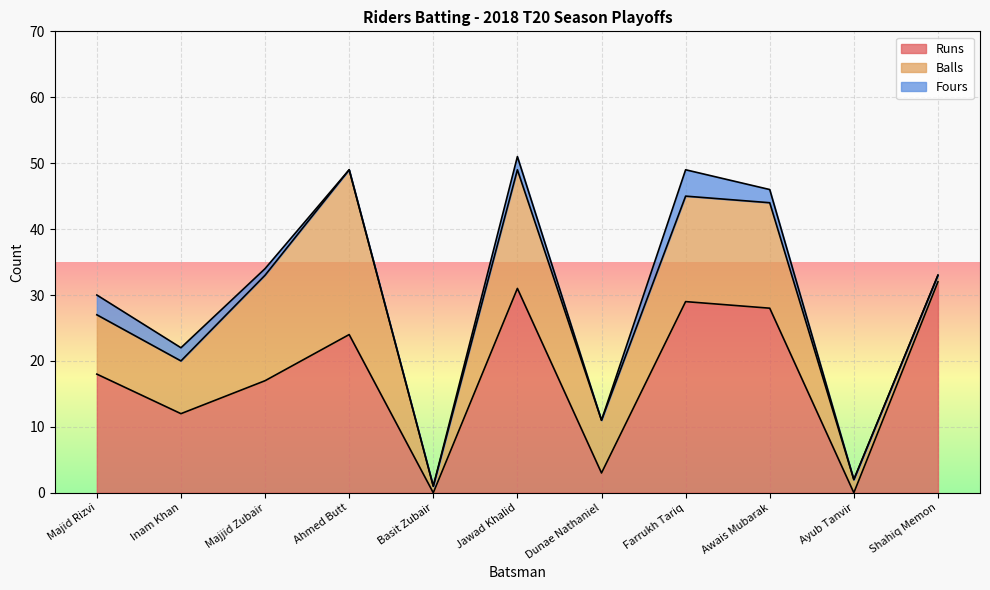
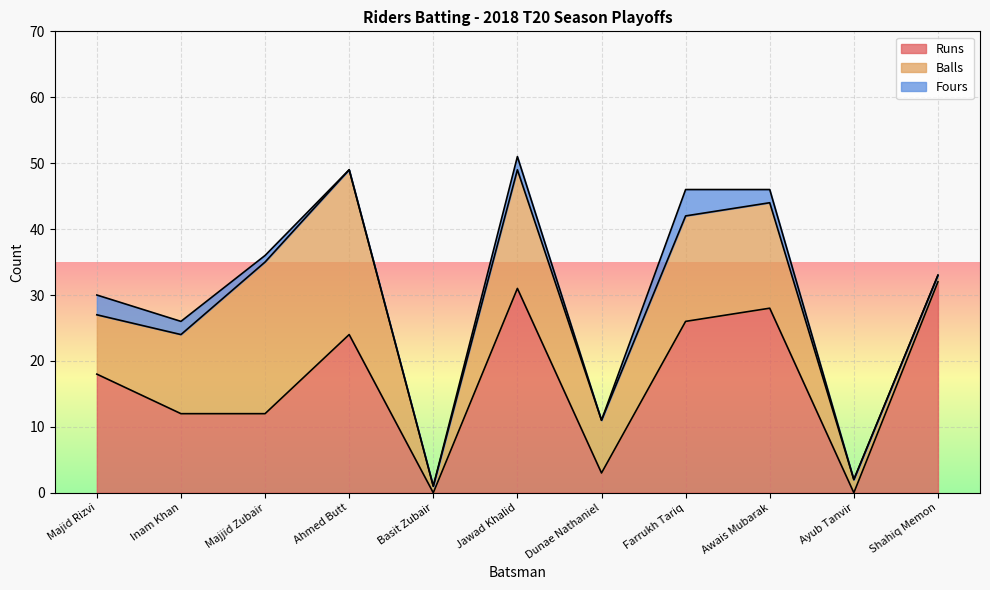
Balls, Inam Khan: 8 -> 12
Runs, Majjid Zubair: 17 -> 12
Balls, Majjid Zubair: 16 -> 23
Runs, Farrukh Tariq: 29 -> 26
